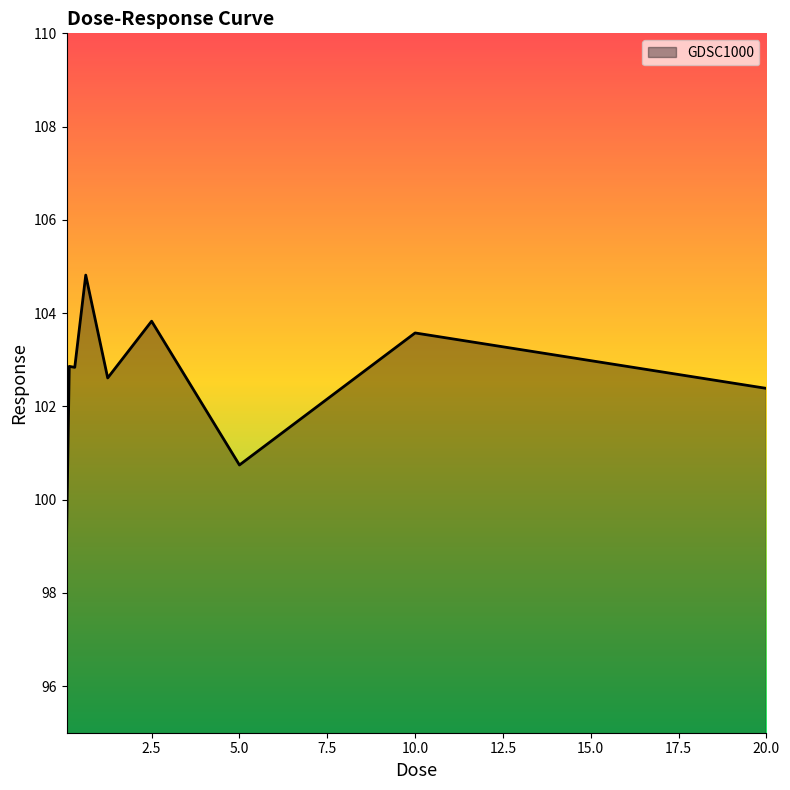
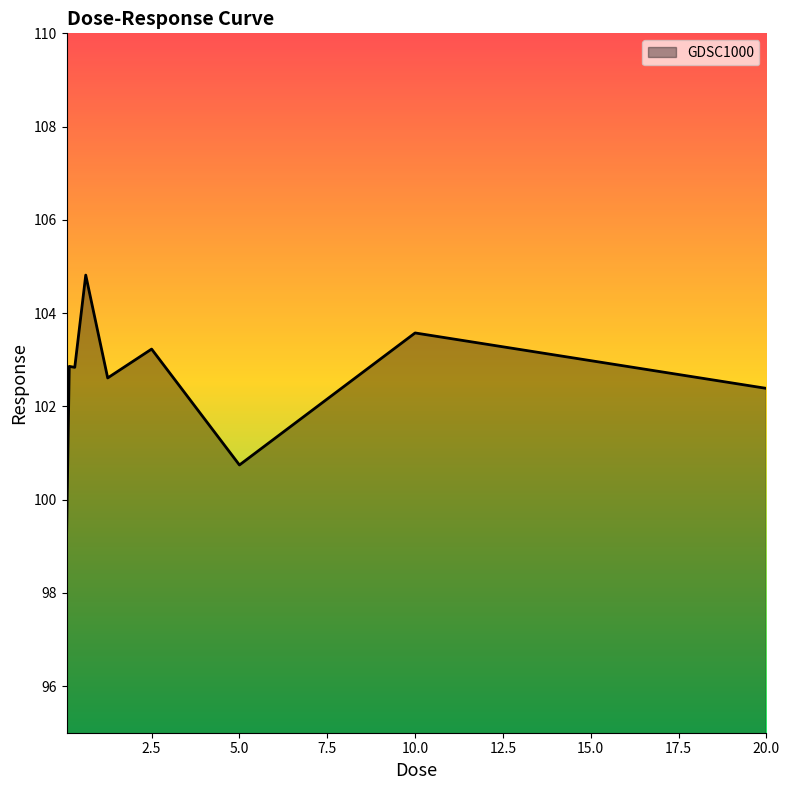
2.5: 103.8 -> 103.2
